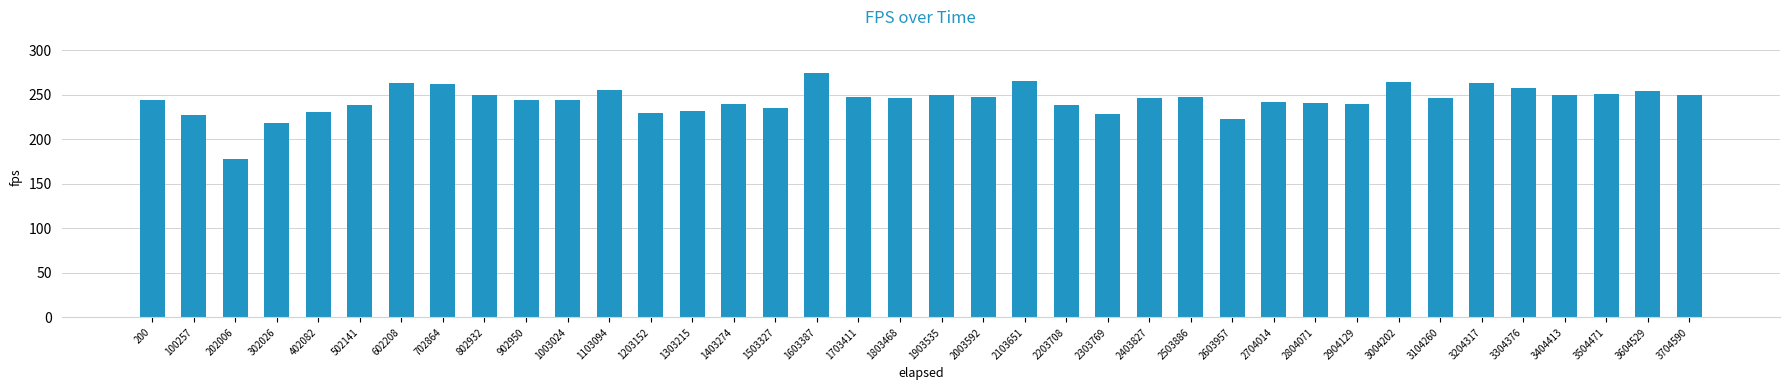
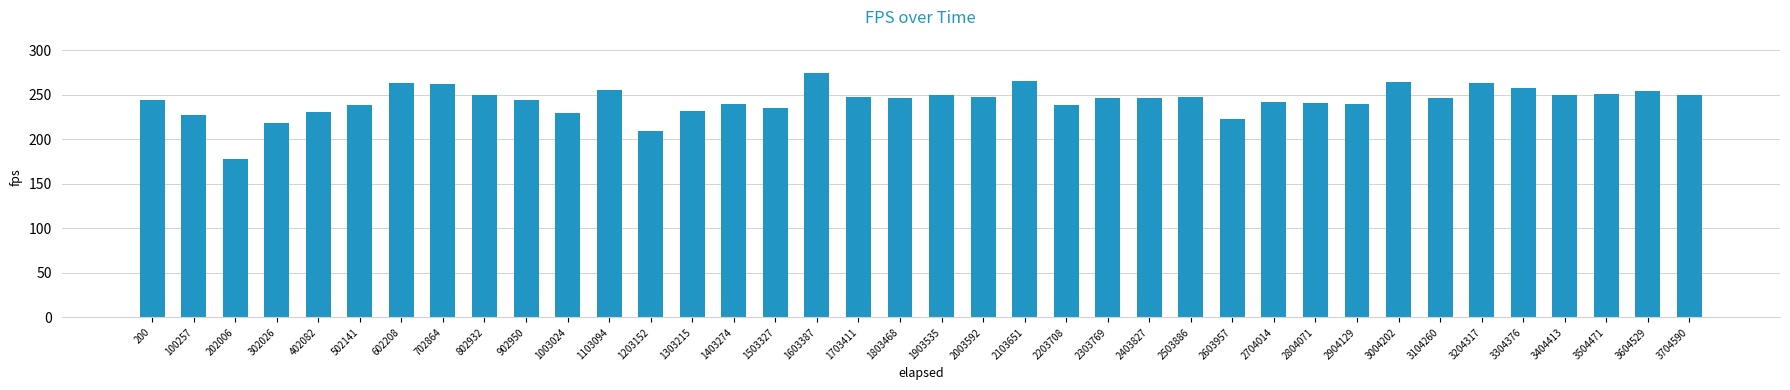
1003024: 240 -> 230
1203152: 230 -> 210
2303769: 230 -> 250
